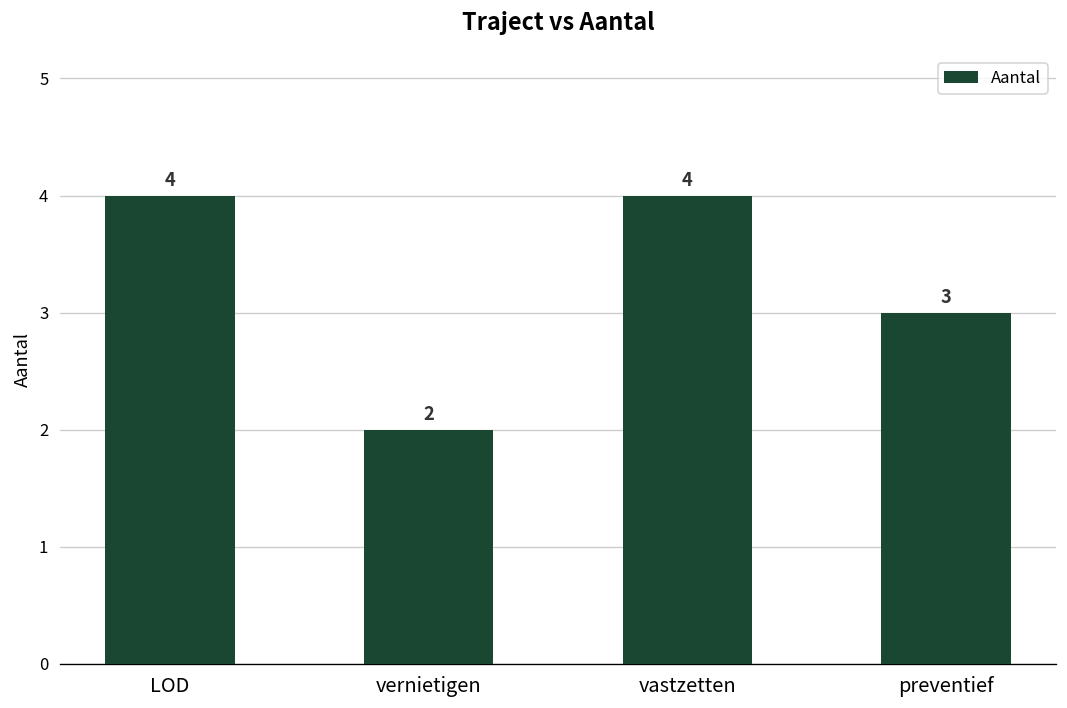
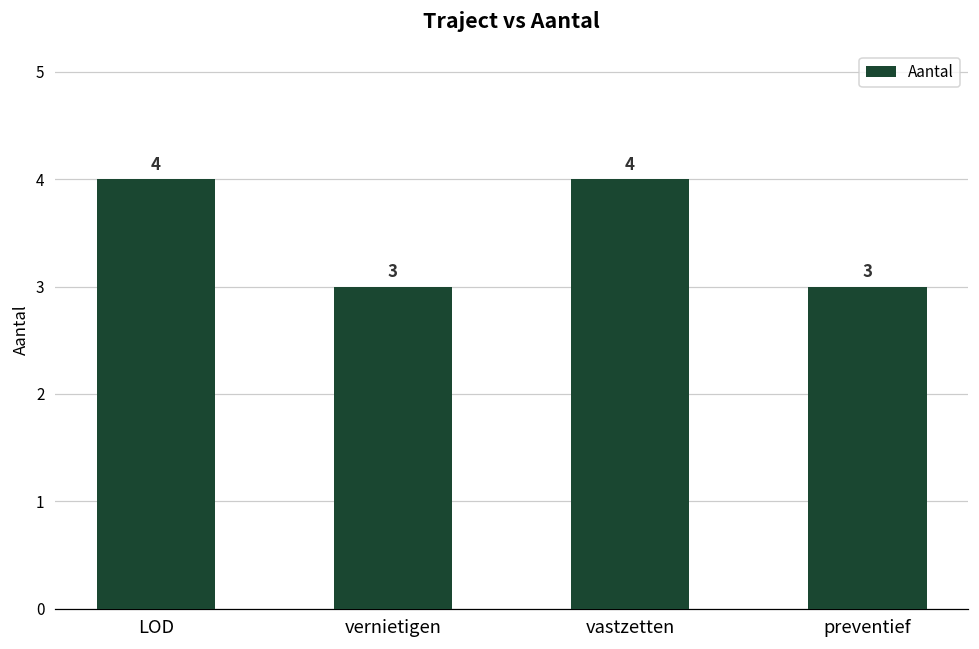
vernietigen: 2 -> 3
